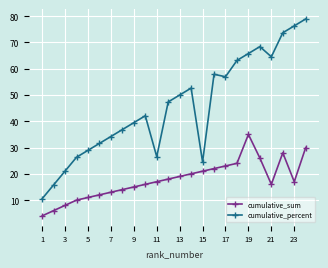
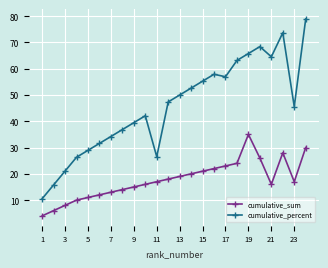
cumulative_percent, 15: 25 -> 55
cumulative_percent, 23: 76 -> 46
